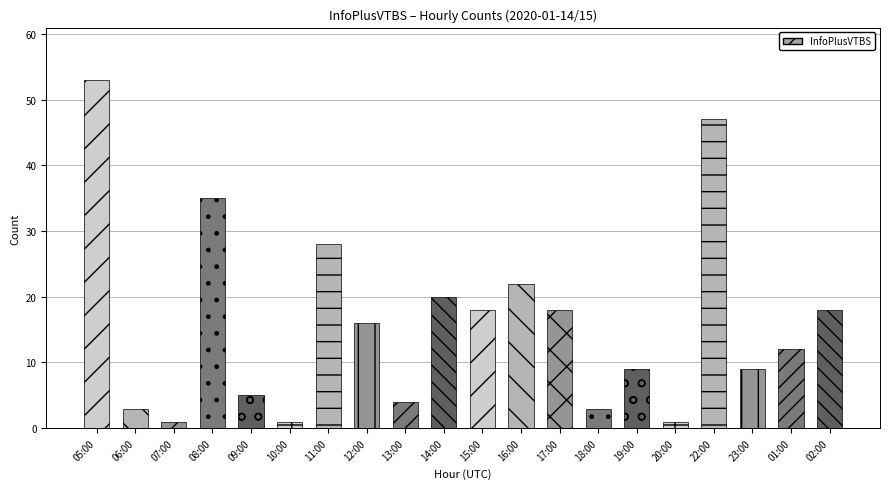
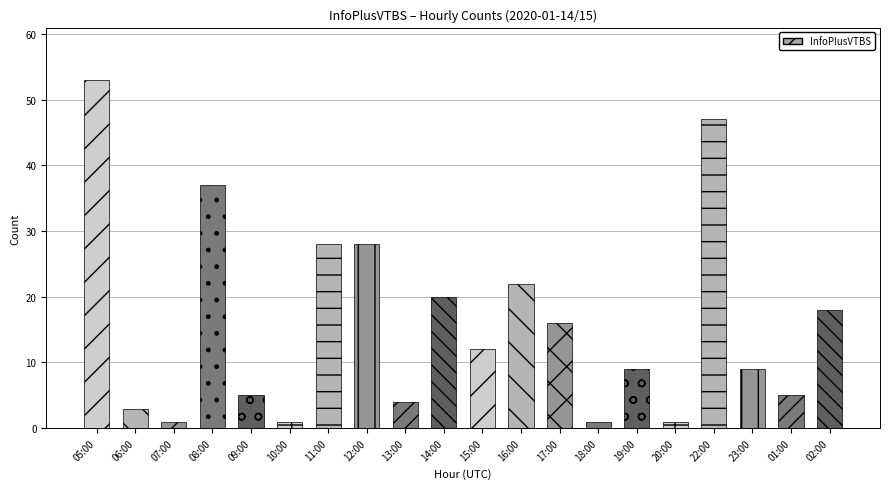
08:00: 35 -> 37
12:00: 16 -> 28
15:00: 18 -> 12
17:00: 18 -> 16
18:00: 3 -> 1
01:00: 12 -> 5
